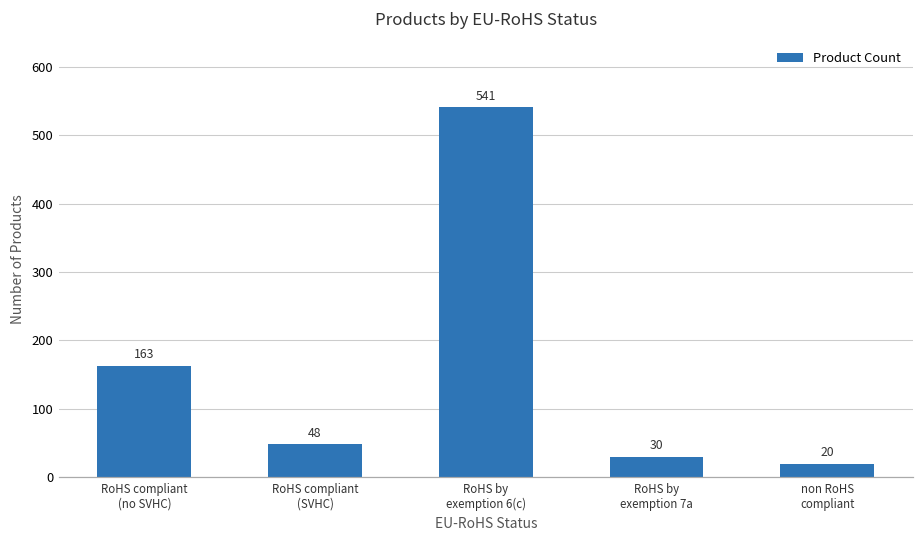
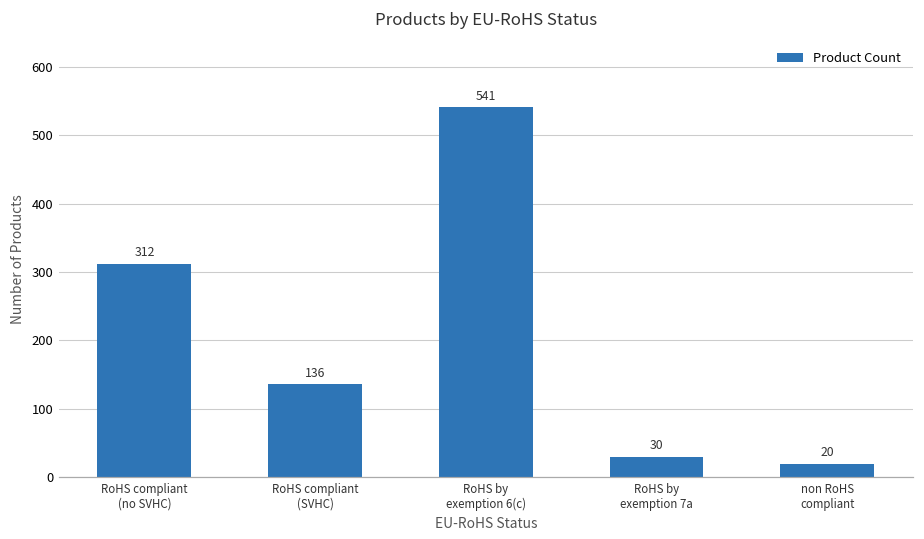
RoHS compliant (no SVHC): 163 -> 312
RoHS compliant (SVHC): 48 -> 136
